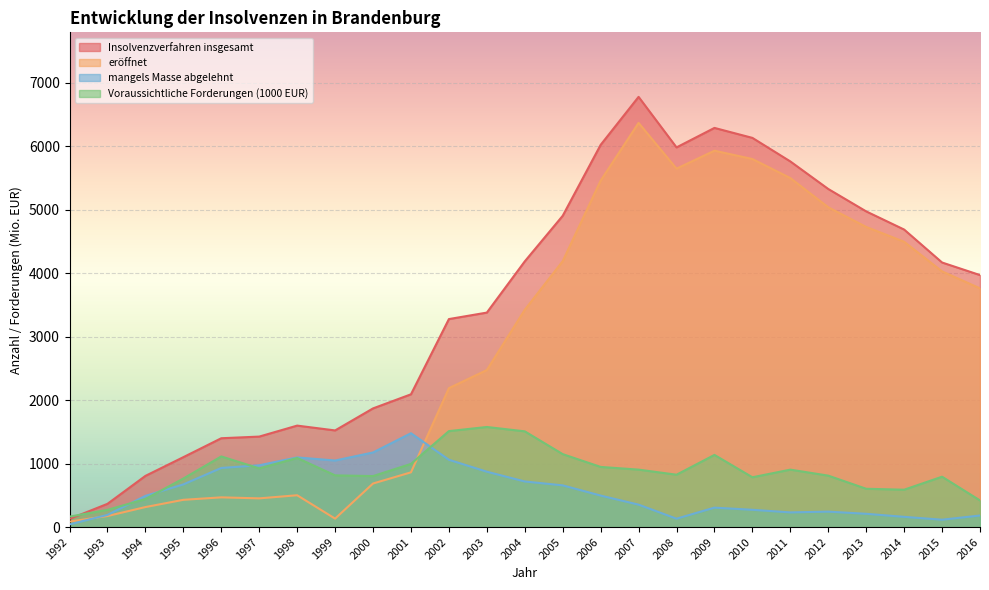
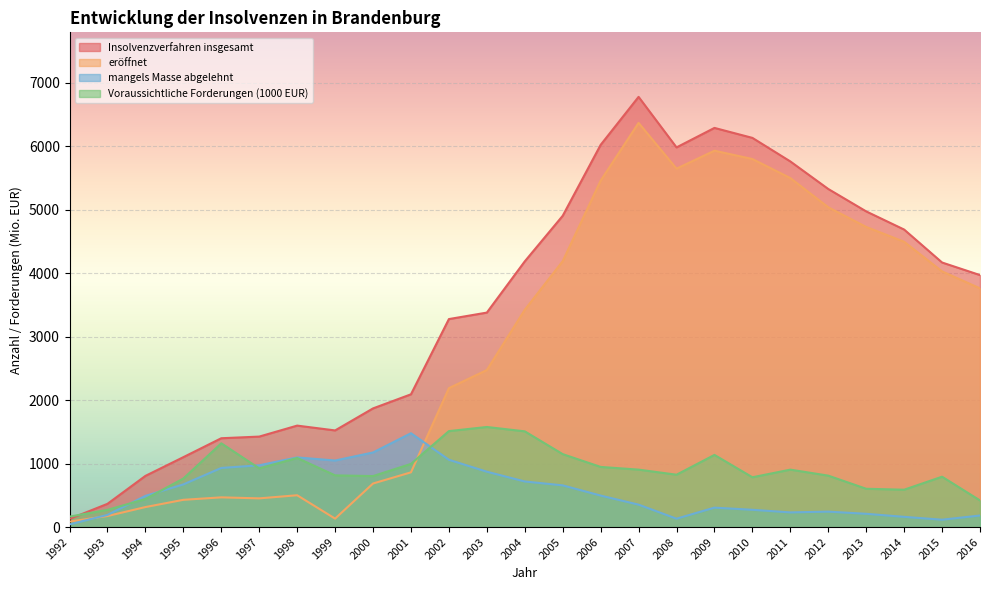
Voraussichtliche Forderungen (1000 EUR), 1996: 1100 -> 1300
